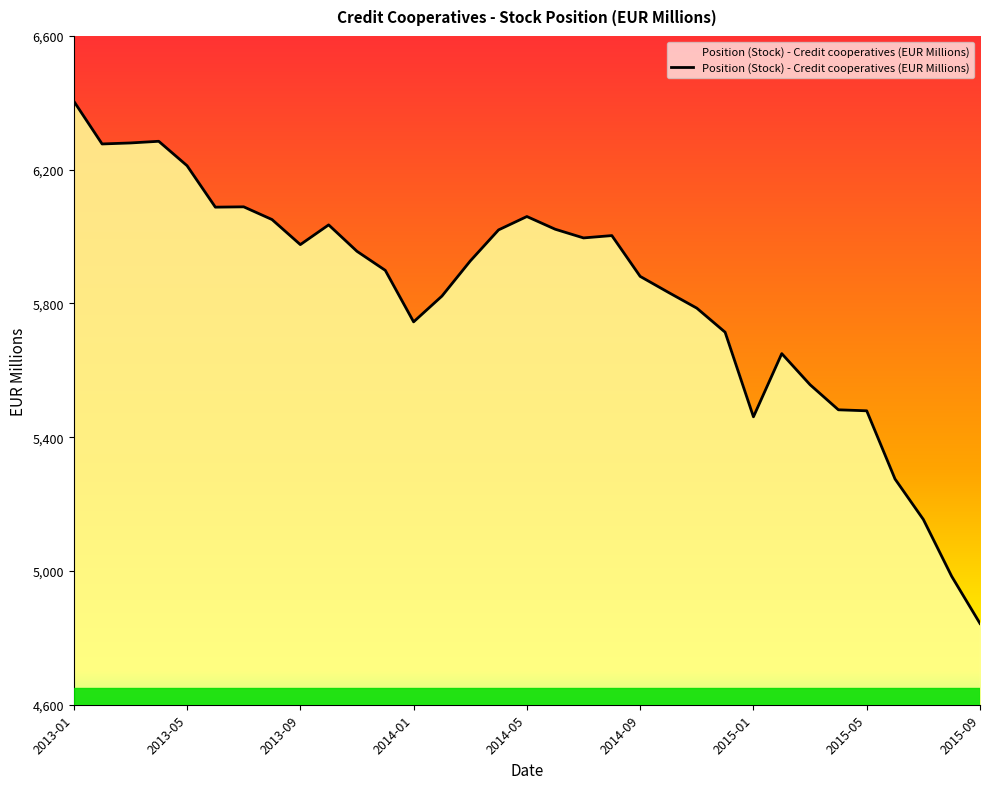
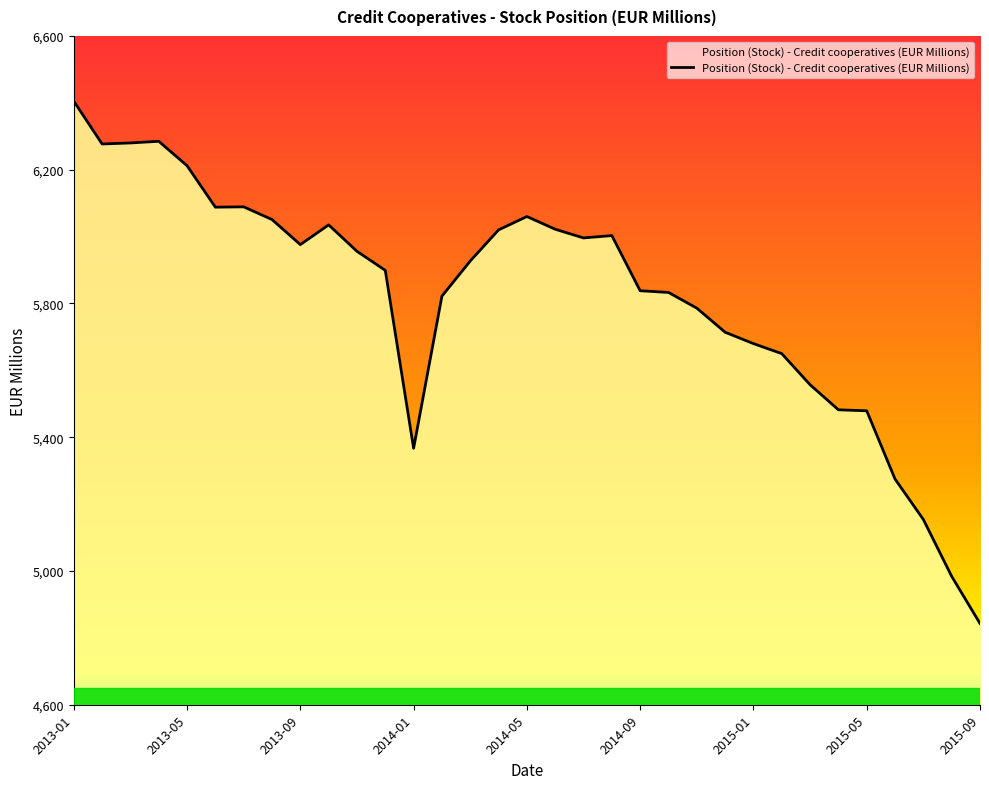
2014-01: 5,750 -> 5,370
2014-09: 5,880 -> 5,840
2015-01: 5,460 -> 5,680
